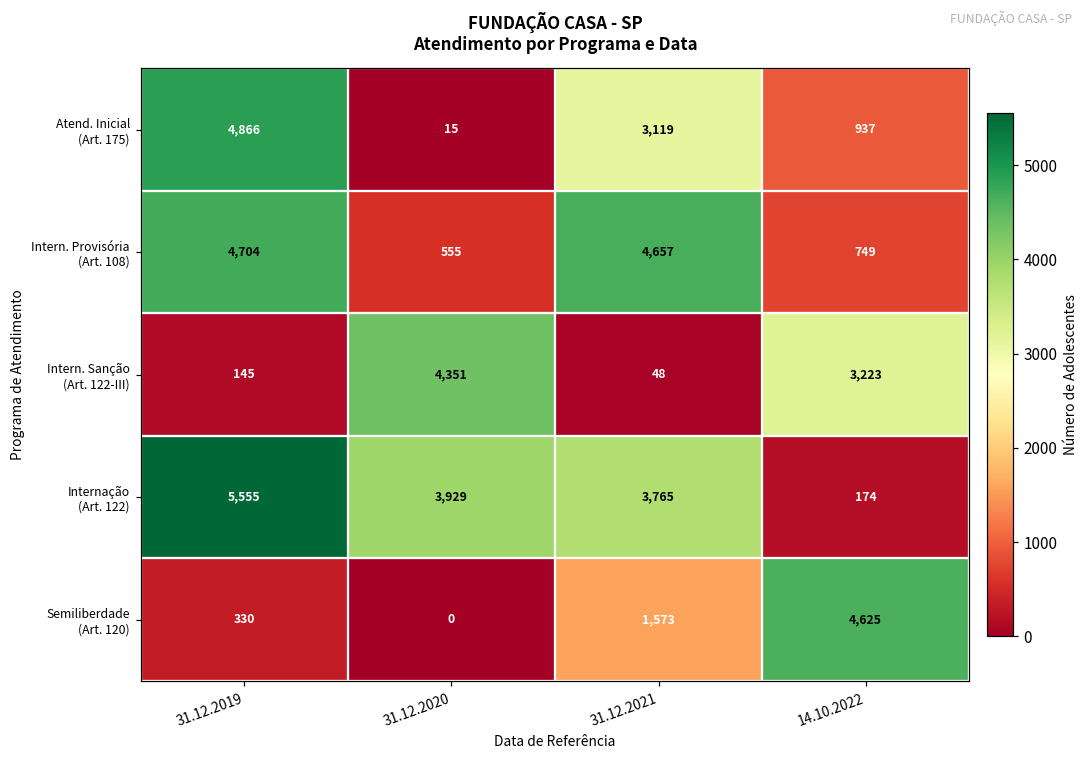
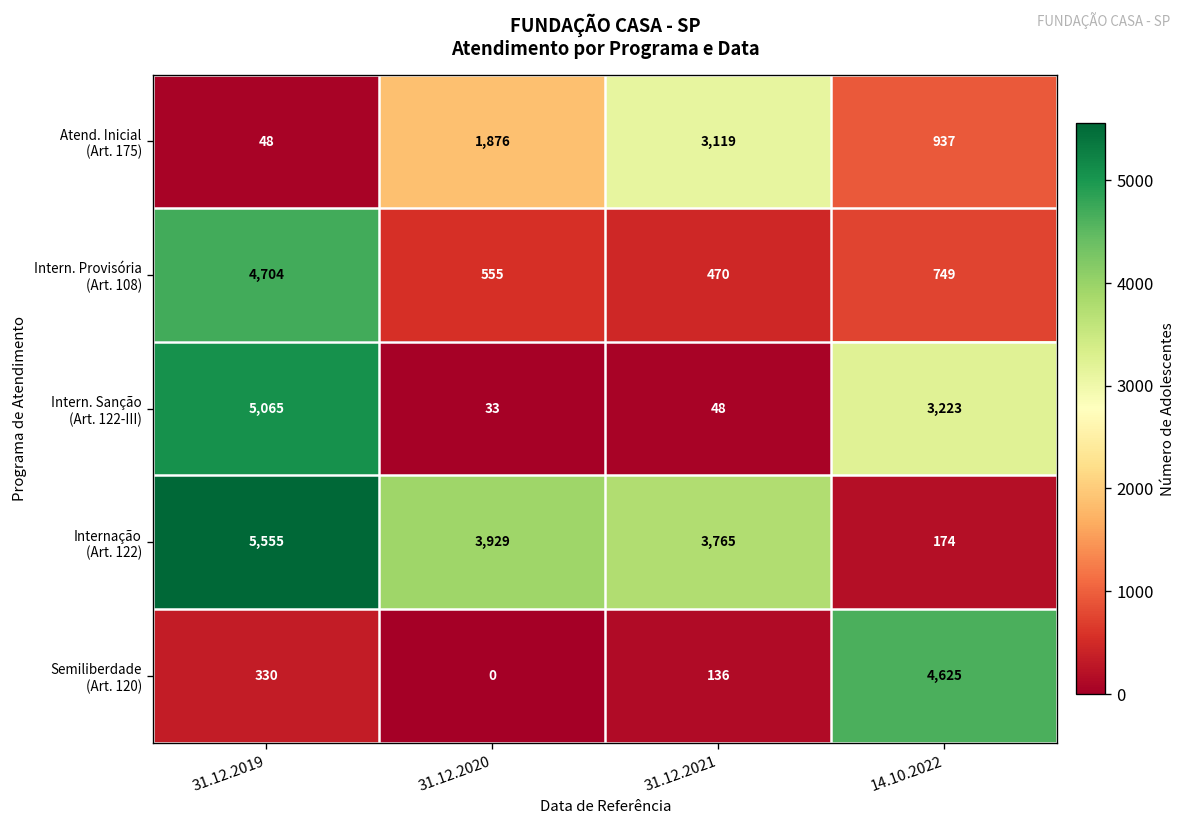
Atend. Inicial (Art. 175), 31.12.2019: 4,866 -> 48
Atend. Inicial (Art. 175), 31.12.2020: 15 -> 1,876
Intern. Provisória (Art. 108), 31.12.2021: 4,657 -> 470
Intern. Sanção (Art. 122-III), 31.12.2019: 145 -> 5,065
Intern. Sanção (Art. 122-III), 31.12.2020: 4,351 -> 33
Semiliberdade (Art. 120), 31.12.2021: 1,573 -> 136
